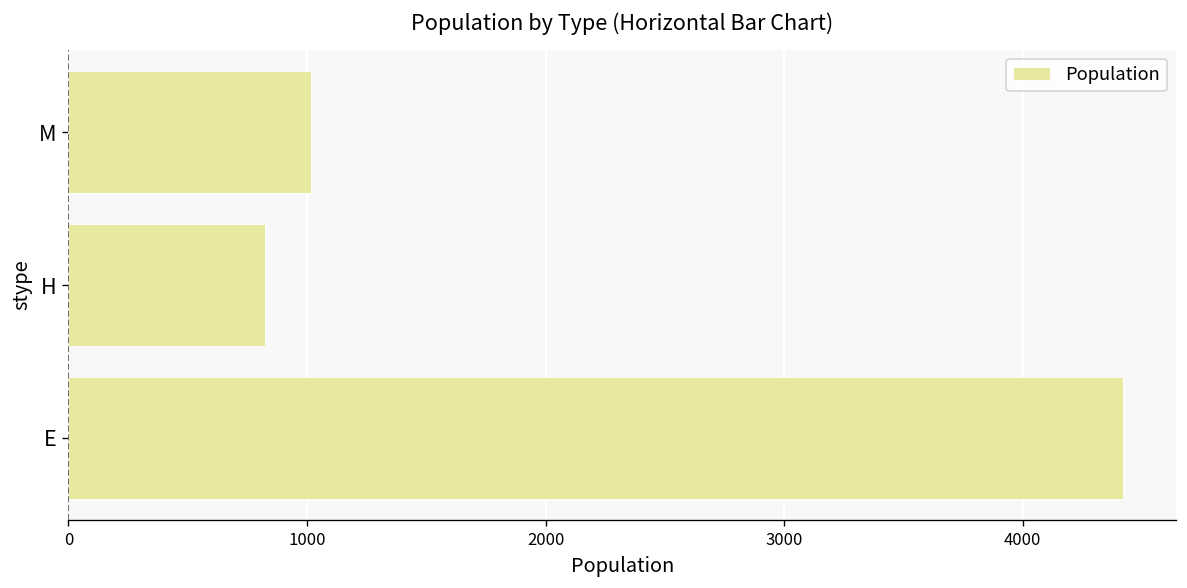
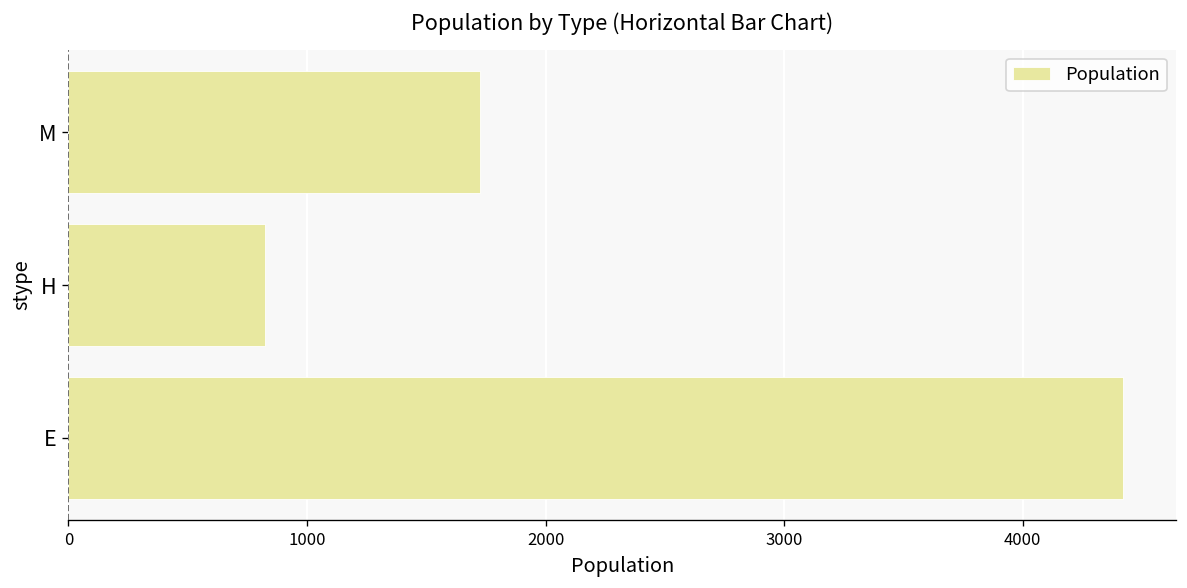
M: 1020 -> 1730
